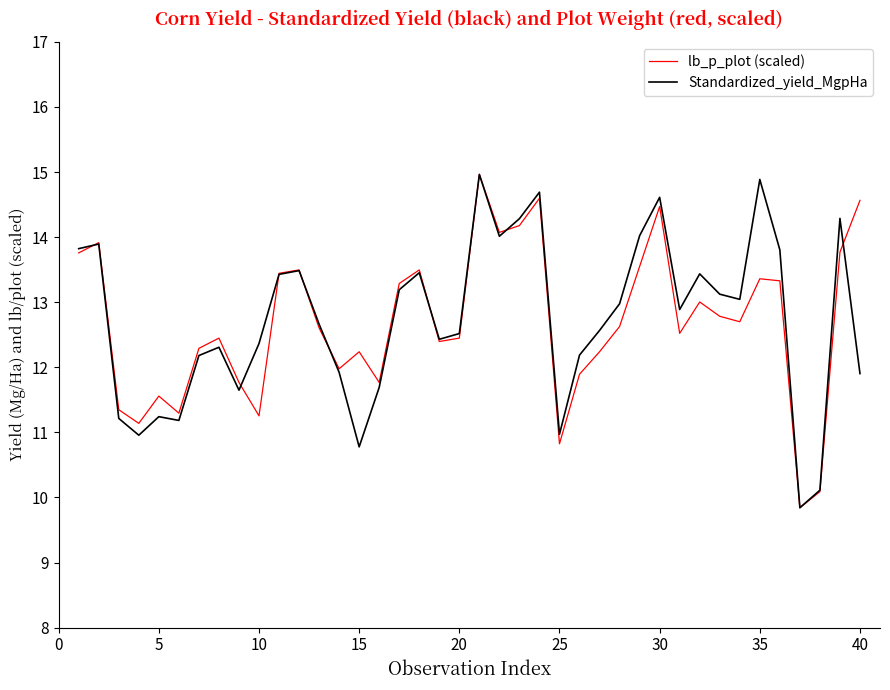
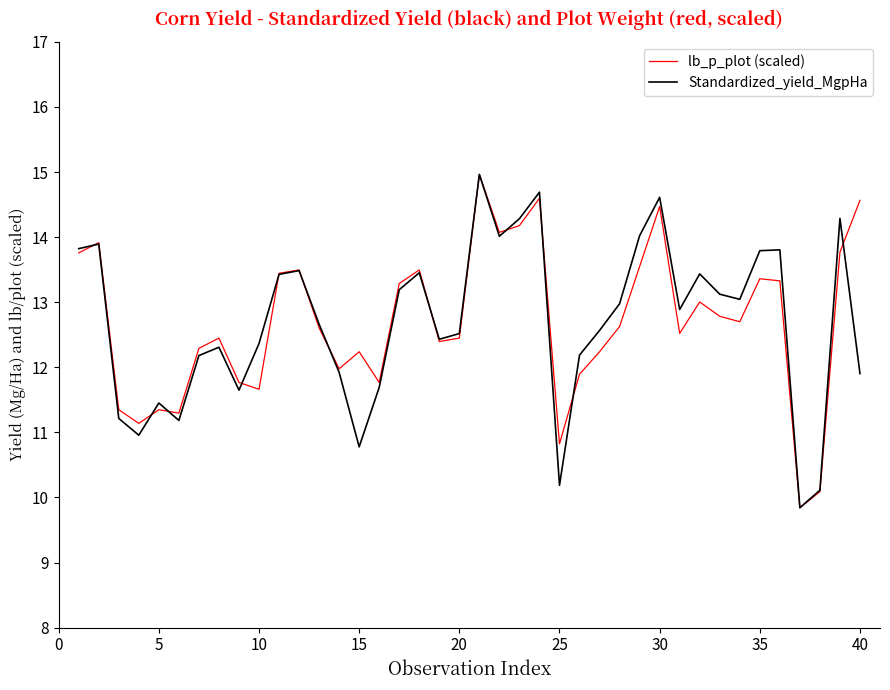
lb_p_plot (scaled), 5: 11.6 -> 11.3
Standardized_yield_MgpHa, 5: 11.2 -> 11.5
lb_p_plot (scaled), 10: 11.3 -> 11.7
Standardized_yield_MgpHa, 25: 11.0 -> 10.2
Standardized_yield_MgpHa, 35: 14.9 -> 13.8
